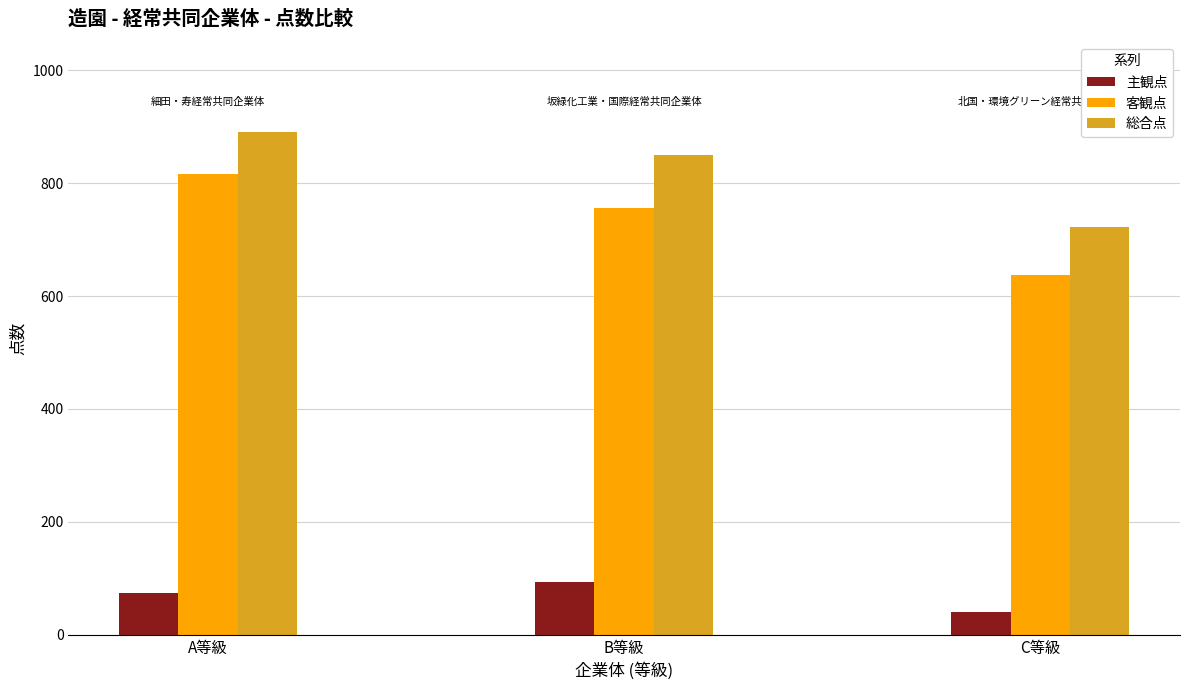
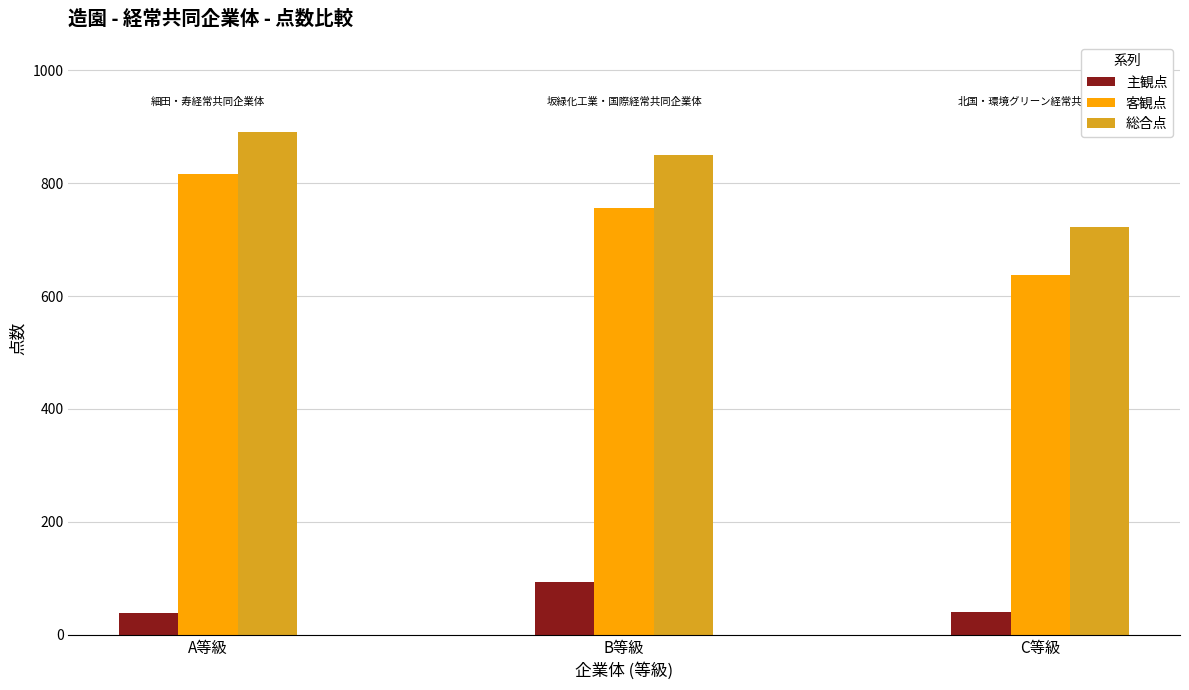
主観点, A等級: 70 -> 40
